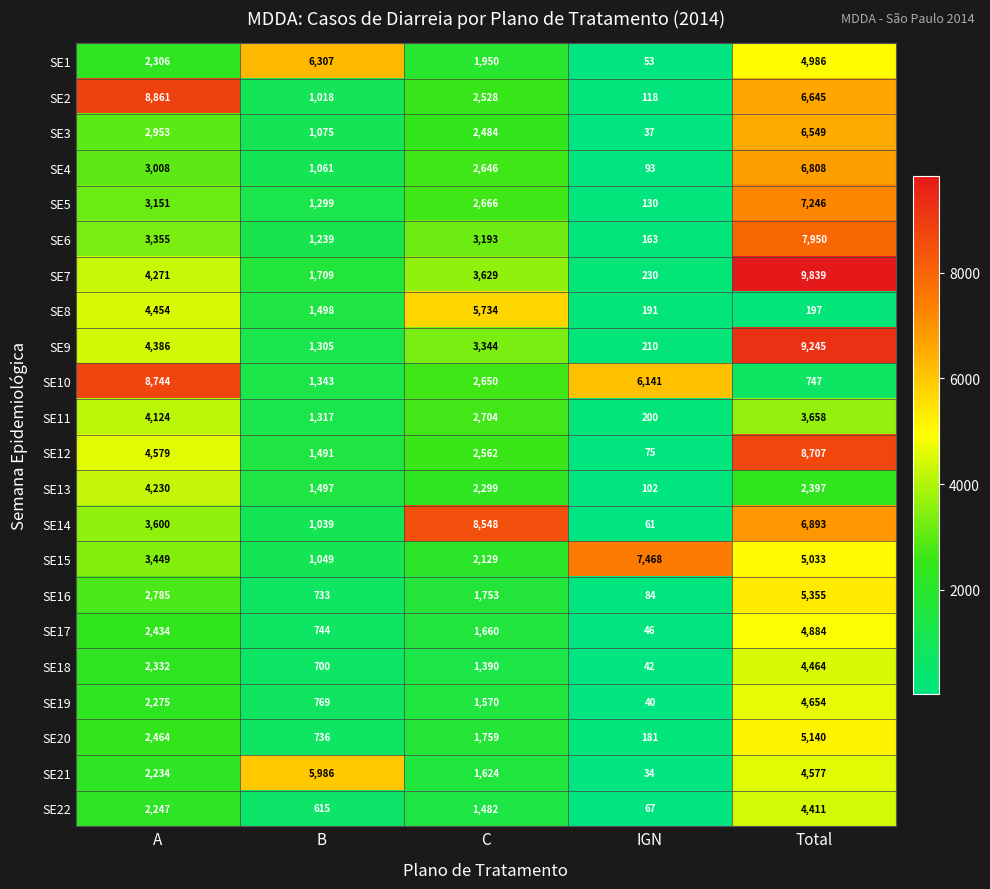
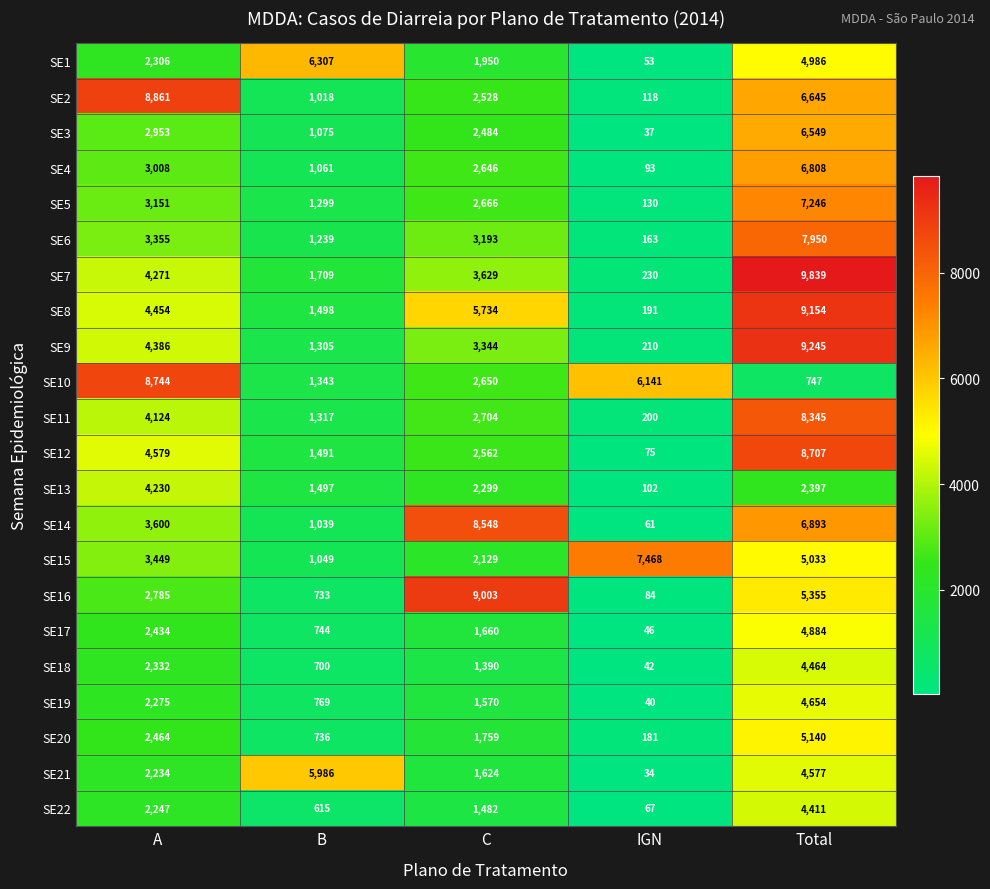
SE8, Total: 197 -> 9,154
SE11, Total: 3,658 -> 8,345
SE16, C: 1,753 -> 9,003
